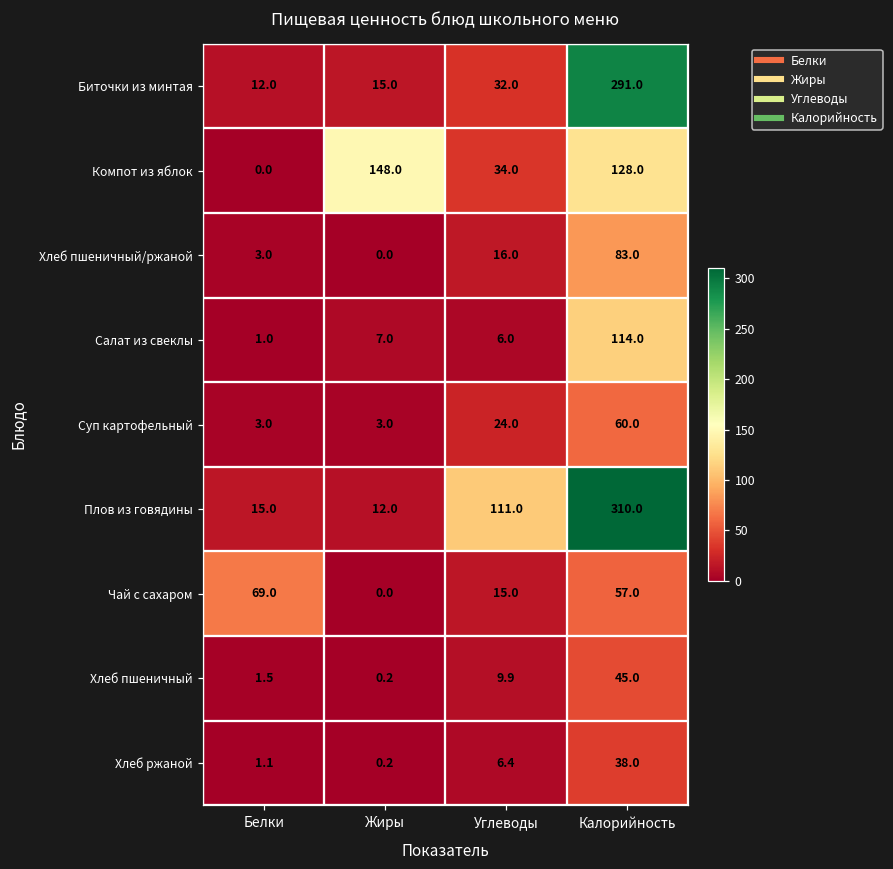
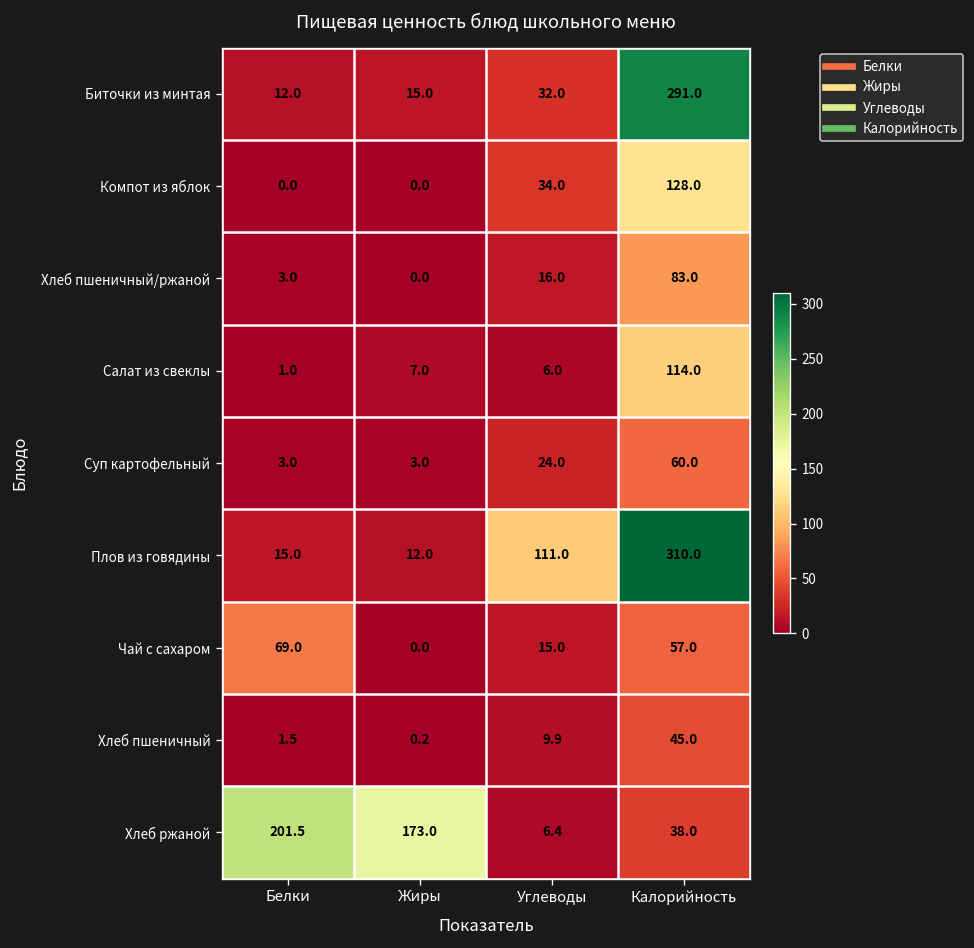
Компот из яблок, Жиры: 148.0 -> 0.0
Хлеб ржаной, Белки: 1.1 -> 201.5
Хлеб ржаной, Жиры: 0.2 -> 173.0
